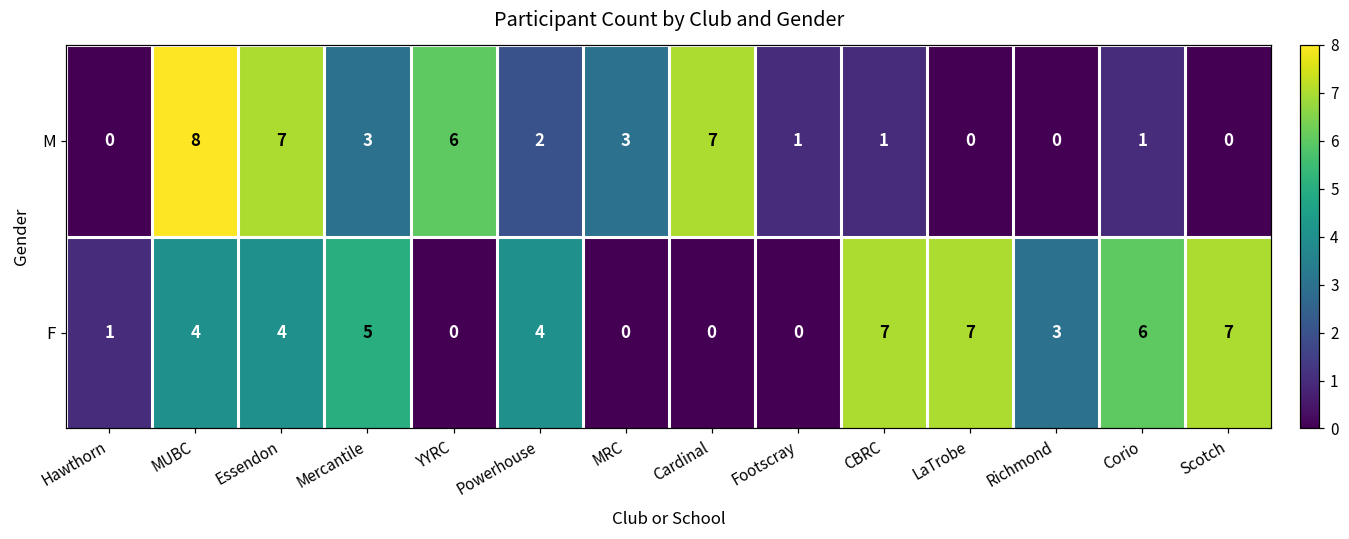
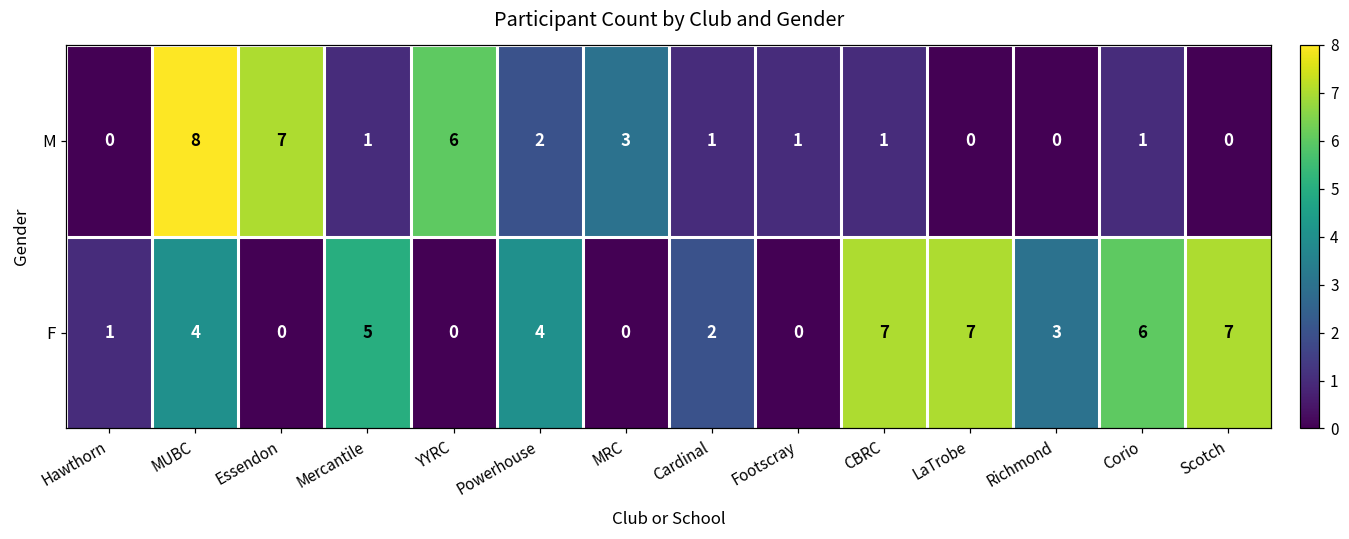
M, Mercantile: 3 -> 1
M, Cardinal: 7 -> 1
F, Essendon: 4 -> 0
F, Cardinal: 0 -> 2
